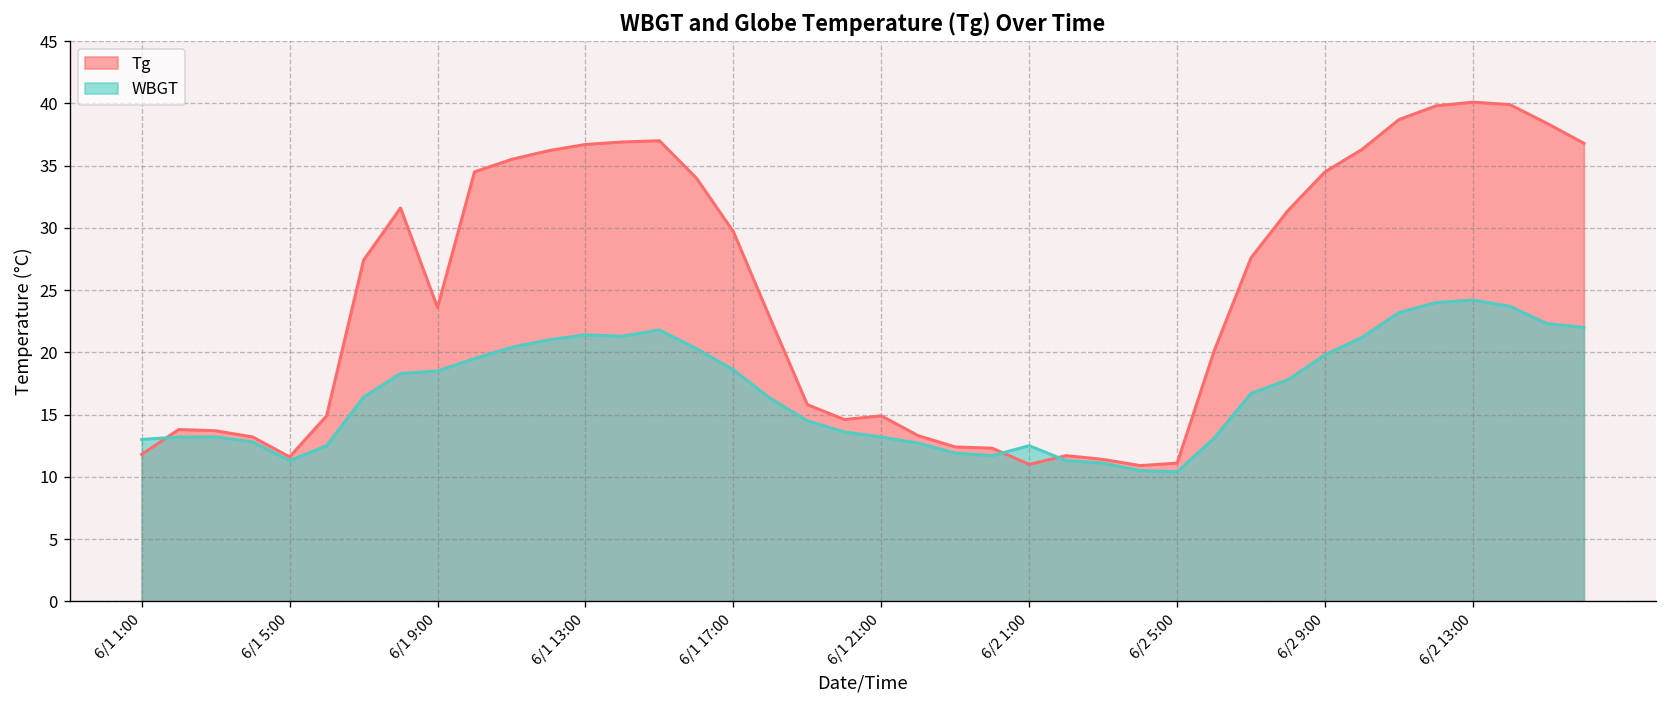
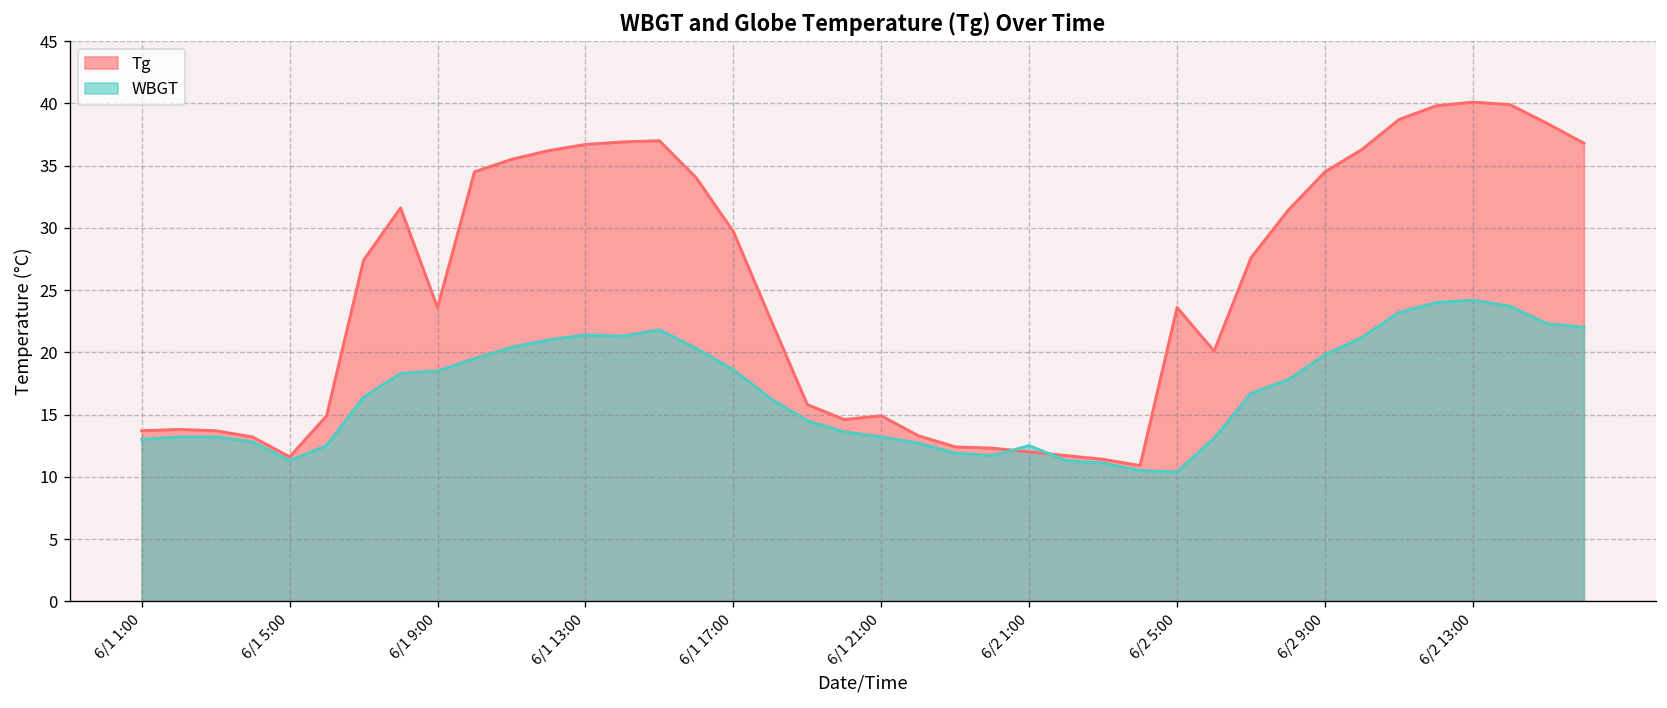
Tg, 6/1 1:00: 11.8 -> 13.7
Tg, 6/2 1:00: 11 -> 12
Tg, 6/2 5:00: 11.1 -> 23.6
